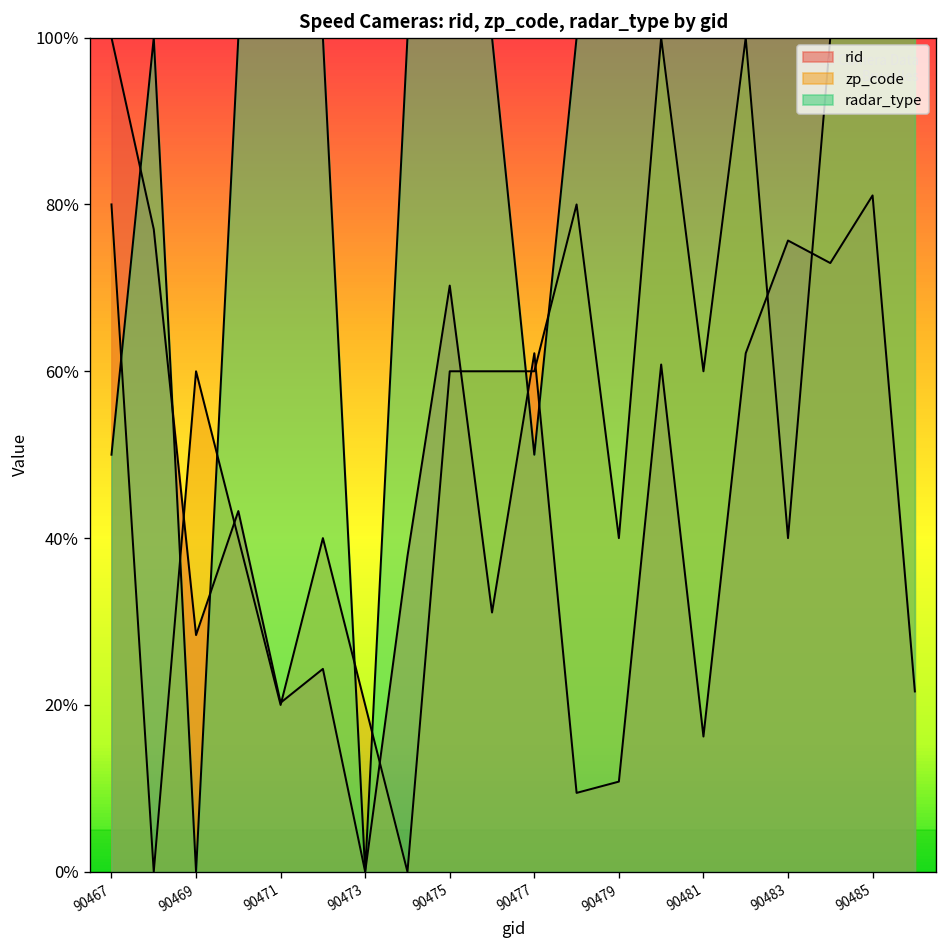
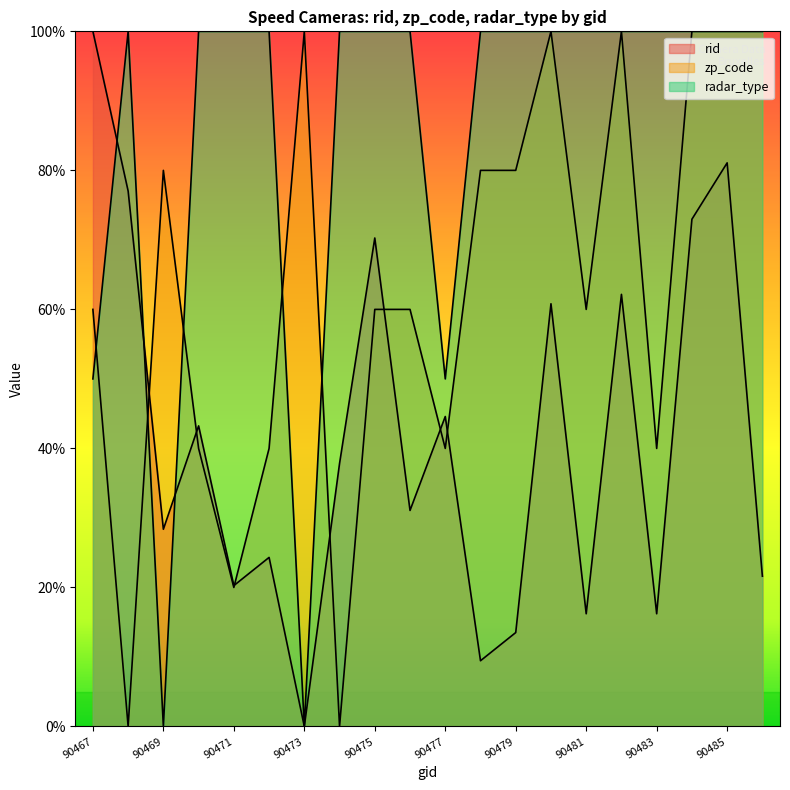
zp_code, 90467: 80% -> 60%
zp_code, 90469: 60% -> 80%
zp_code, 90473: 20% -> 100%
rid, 90477: 62% -> 45%
zp_code, 90477: 60% -> 40%
rid, 90479: 11% -> 14%
zp_code, 90479: 40% -> 80%
rid, 90483: 76% -> 16%
